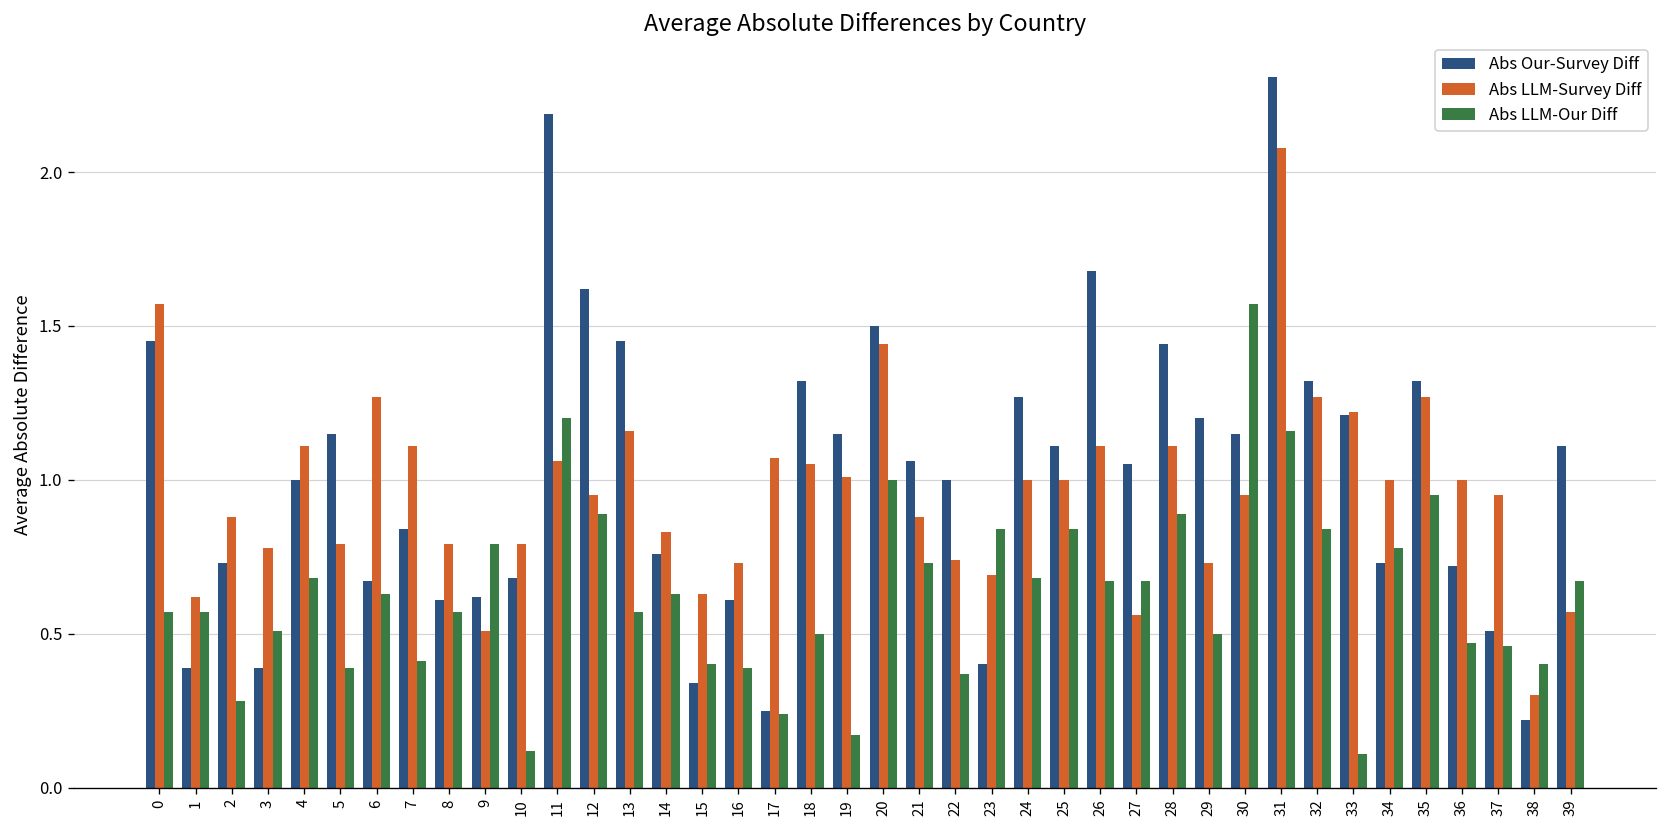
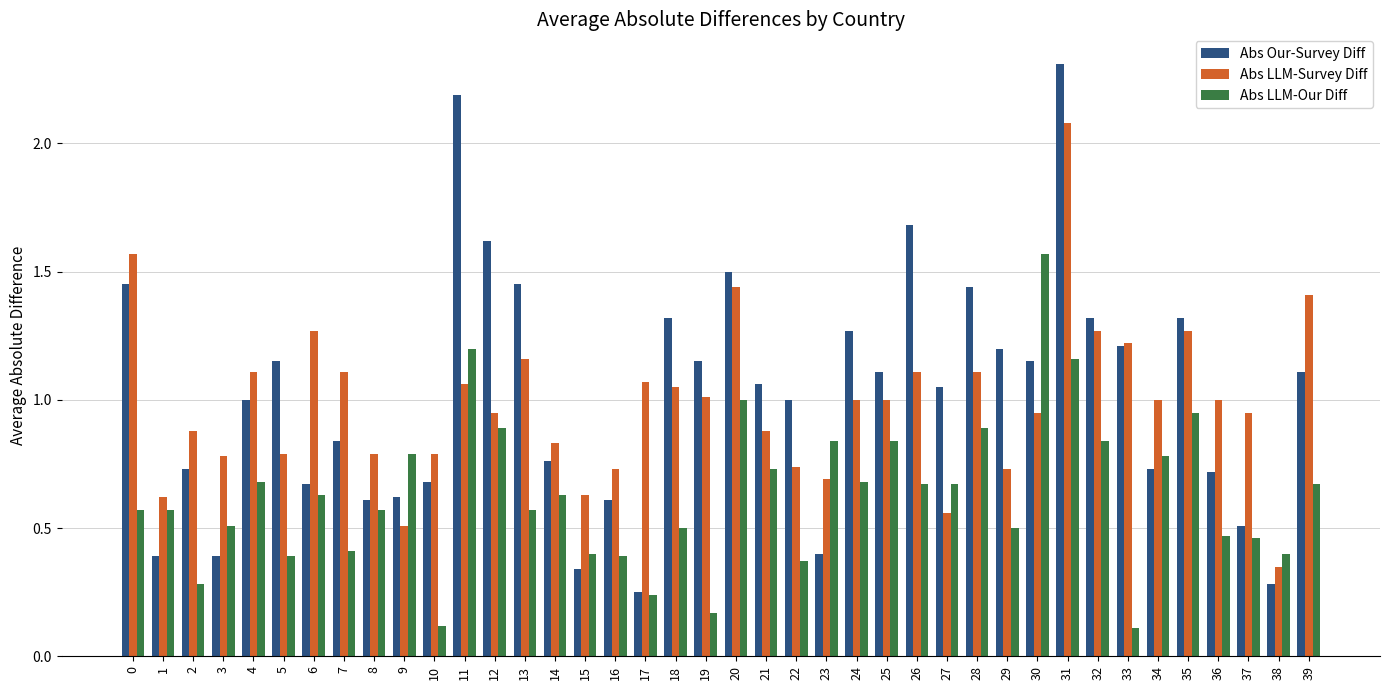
Abs Our-Survey Diff, 38: 0.22 -> 0.28
Abs LLM-Survey Diff, 38: 0.30 -> 0.35
Abs LLM-Survey Diff, 39: 0.57 -> 1.41
